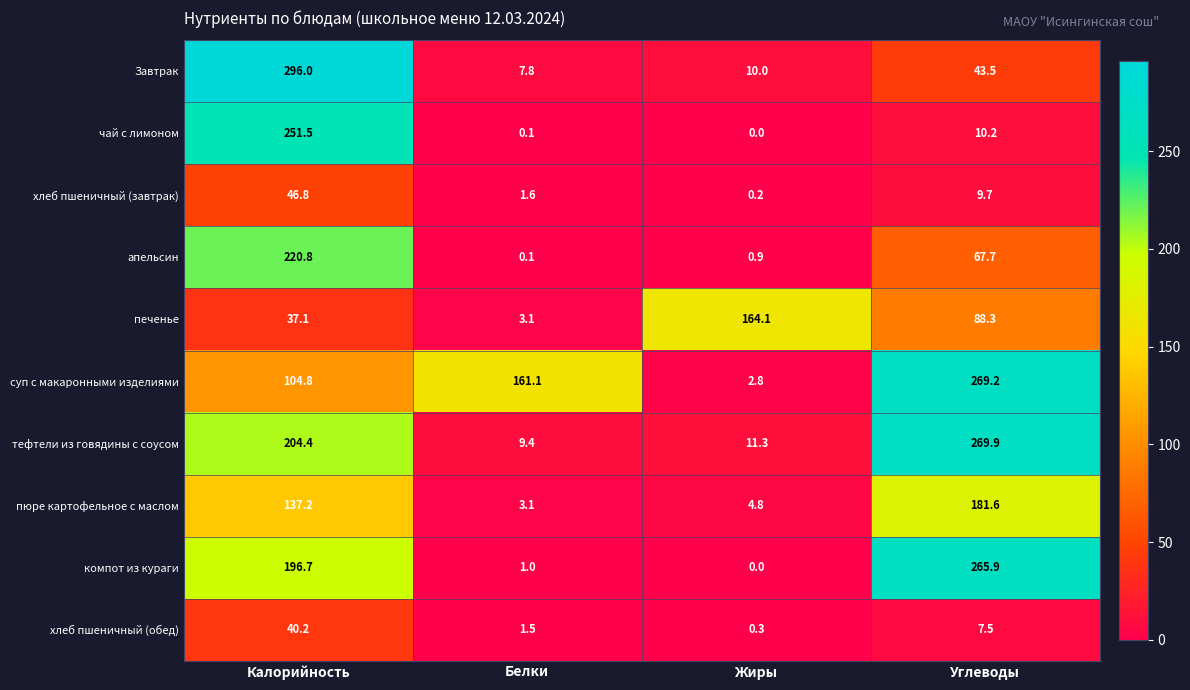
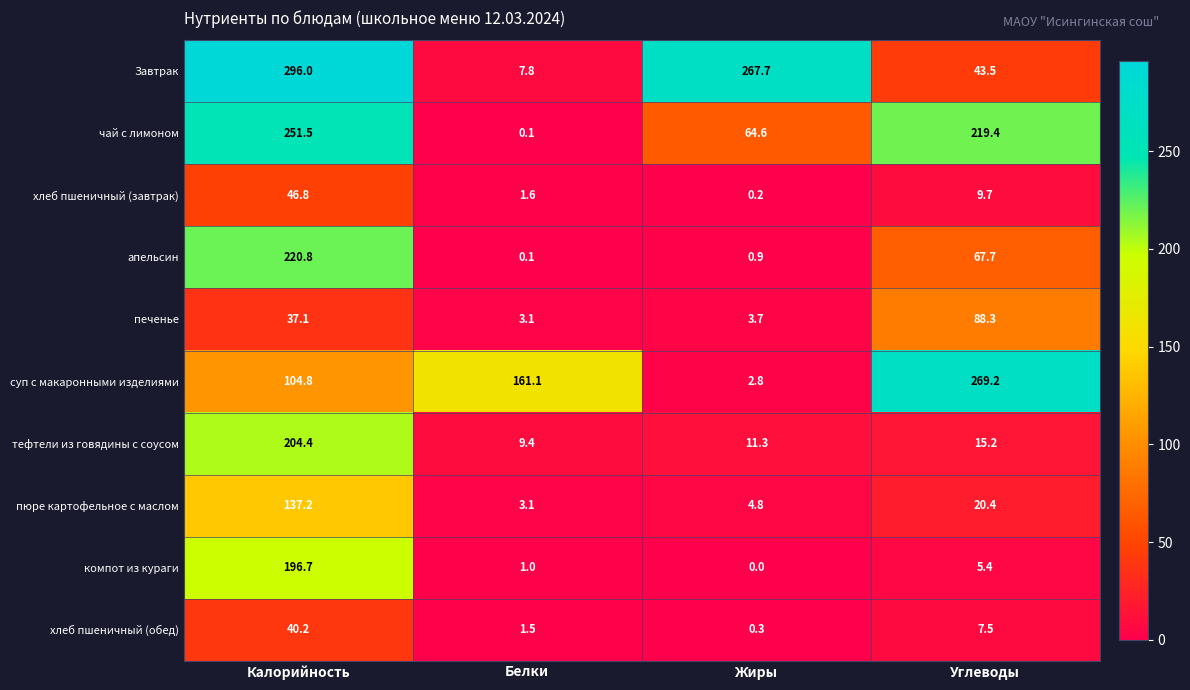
Завтрак, Жиры: 10.0 -> 267.7
чай с лимоном, Жиры: 0.0 -> 64.6
чай с лимоном, Углеводы: 10.2 -> 219.4
печенье, Жиры: 164.1 -> 3.7
тефтели из говядины с соусом, Углеводы: 269.9 -> 15.2
пюре картофельное с маслом, Углеводы: 181.6 -> 20.4
компот из кураги, Углеводы: 265.9 -> 5.4
